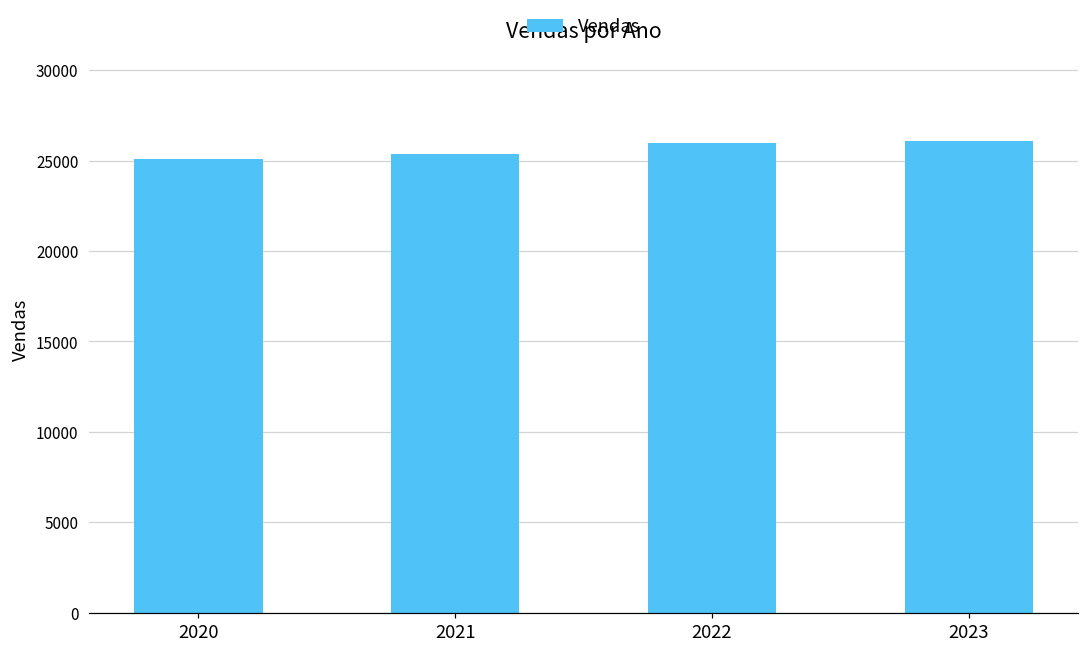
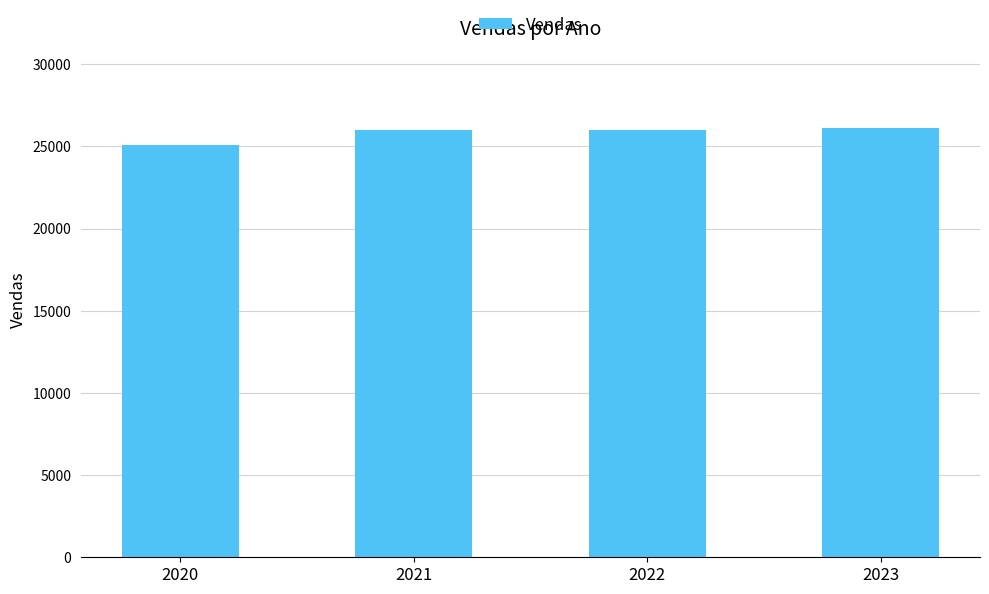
2021: 25400 -> 26000
